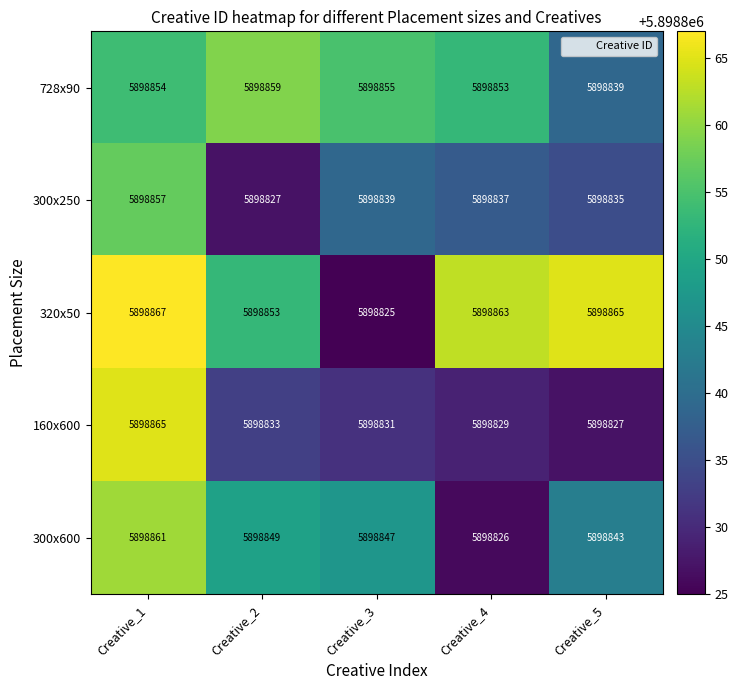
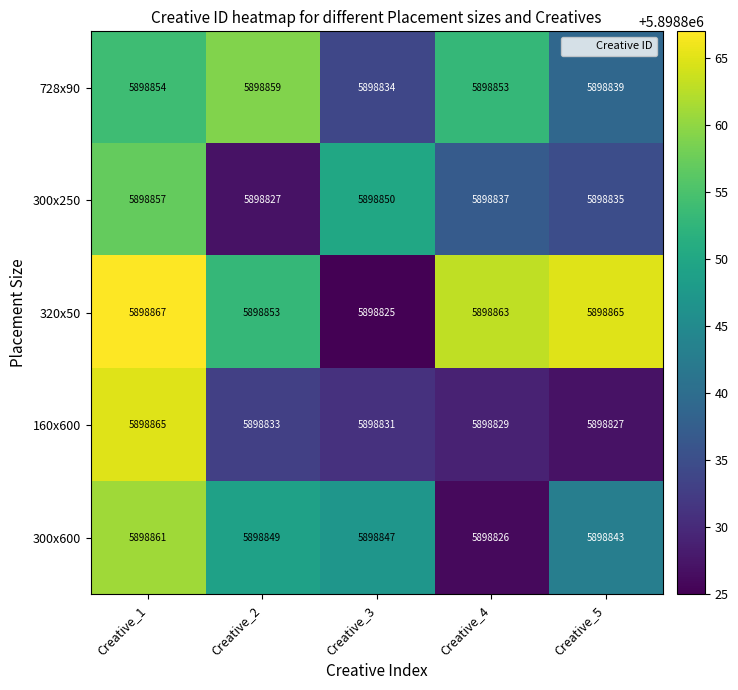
728x90, Creative_3: 5898855 -> 5898834
300x250, Creative_3: 5898839 -> 5898850
